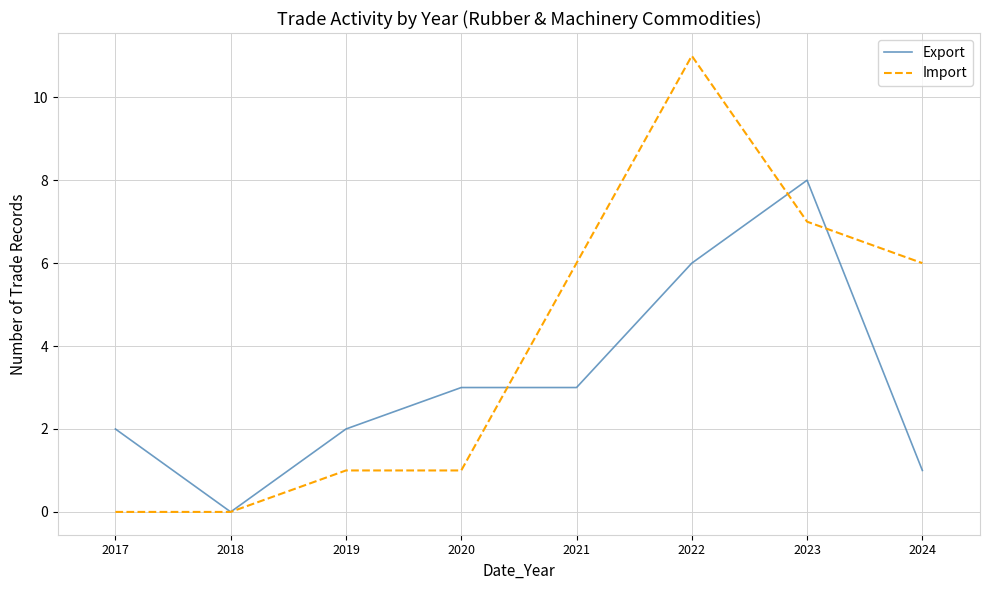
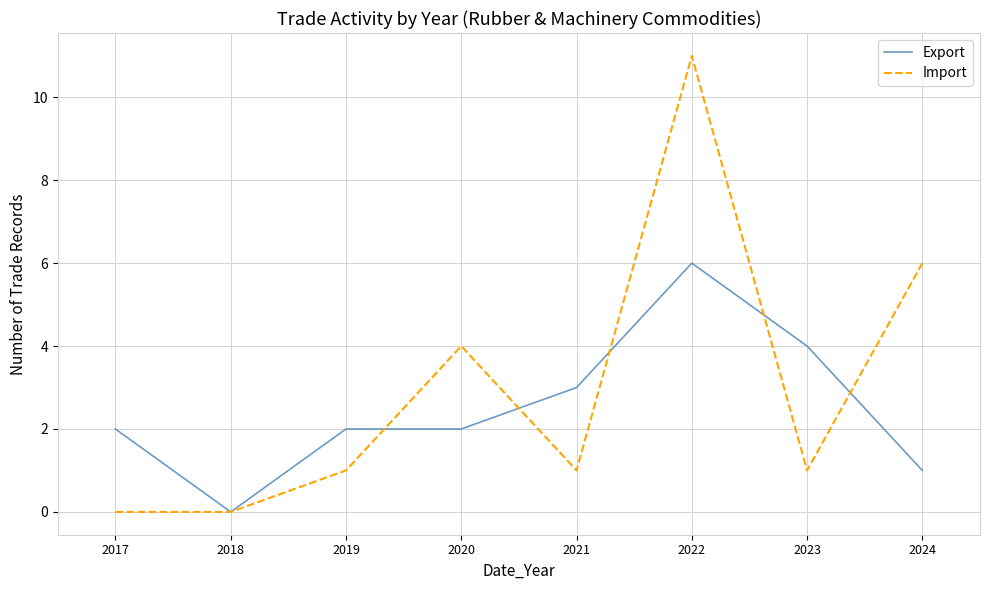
Export, 2020: 3 -> 2
Import, 2020: 1 -> 4
Import, 2021: 6 -> 1
Export, 2023: 8 -> 4
Import, 2023: 7 -> 1
